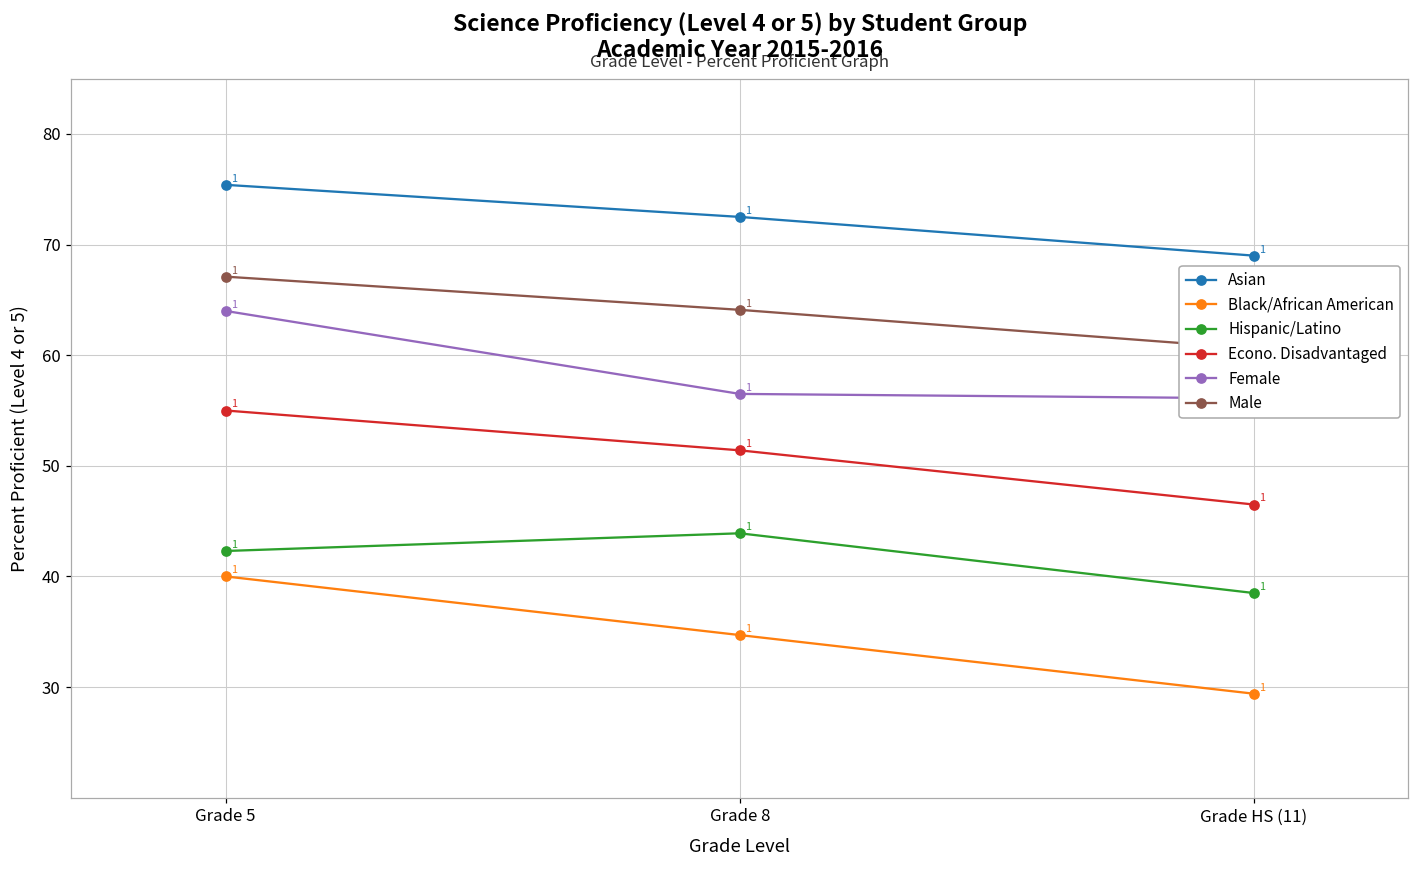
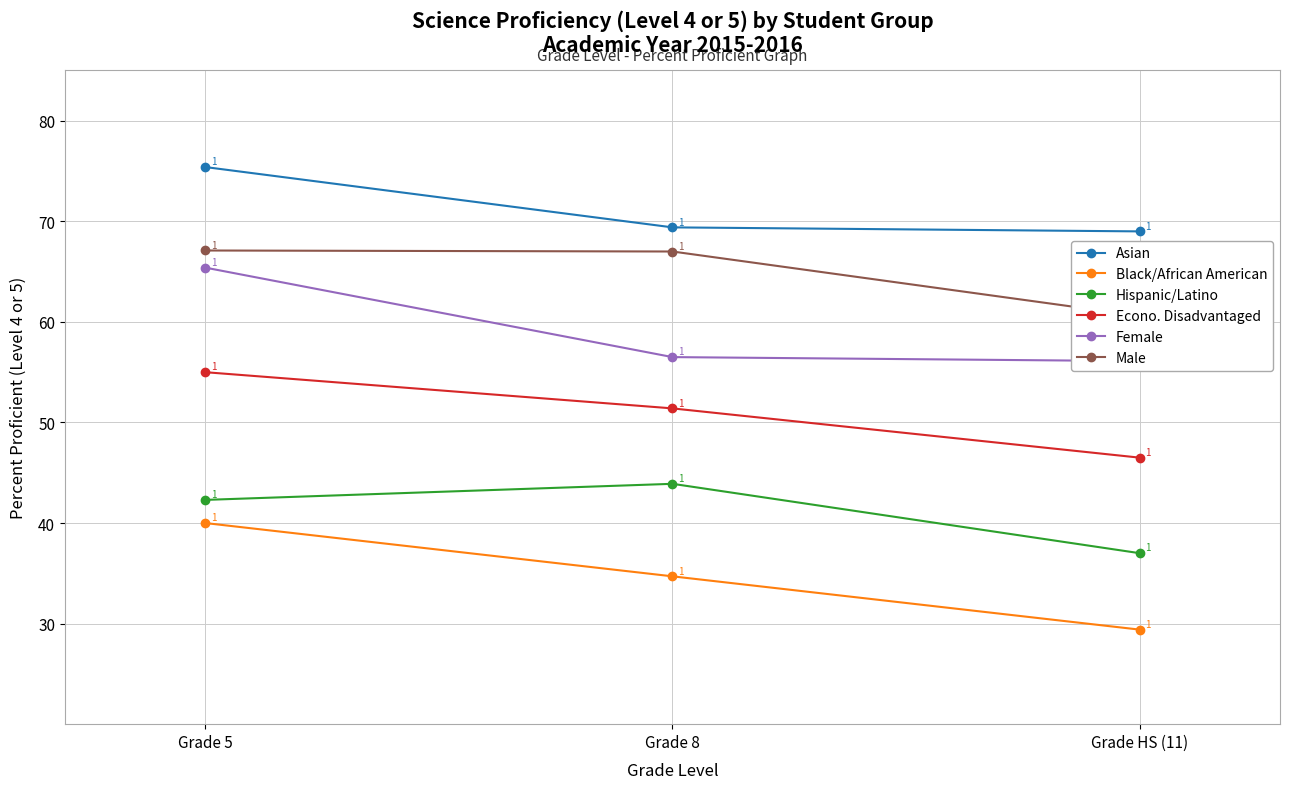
Female, Grade 5: 64.0 -> 65.4
Asian, Grade 8: 72.5 -> 69.4
Male, Grade 8: 64.1 -> 67.0
Hispanic/Latino, Grade HS (11): 38.5 -> 37.0
